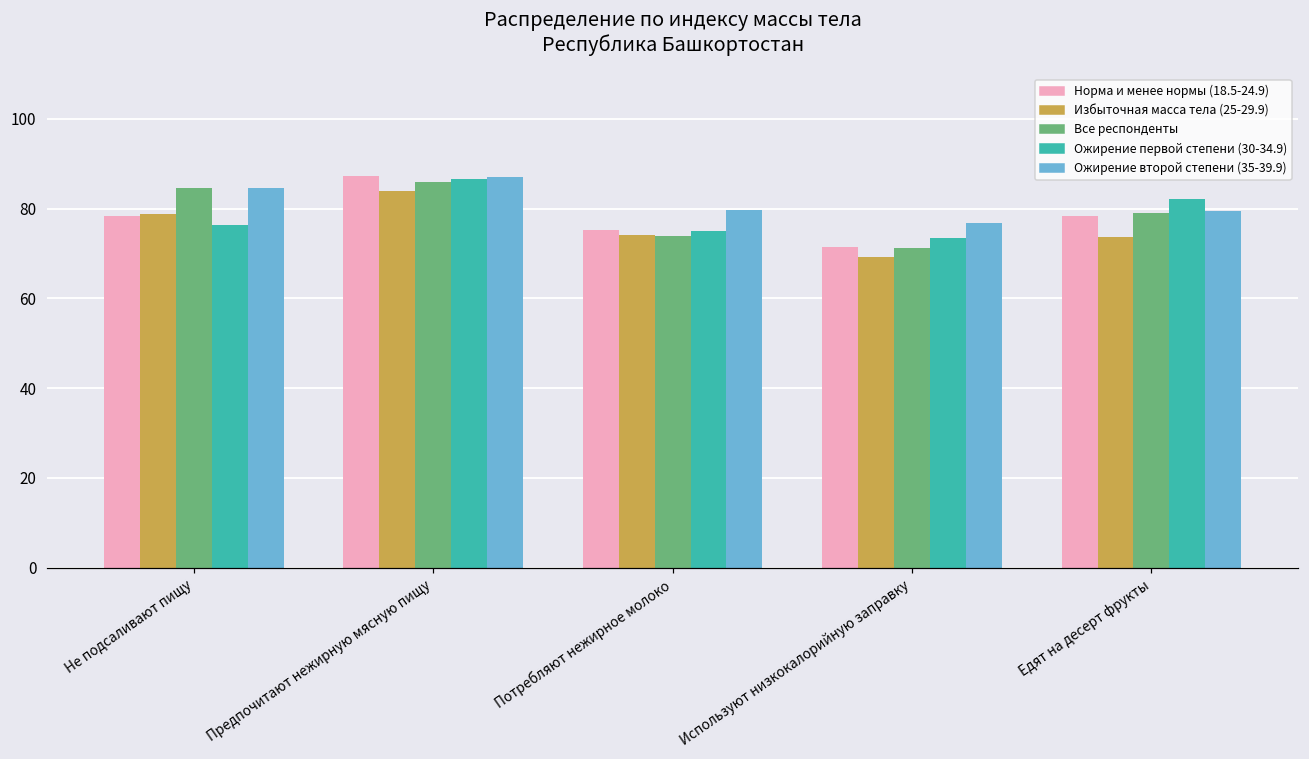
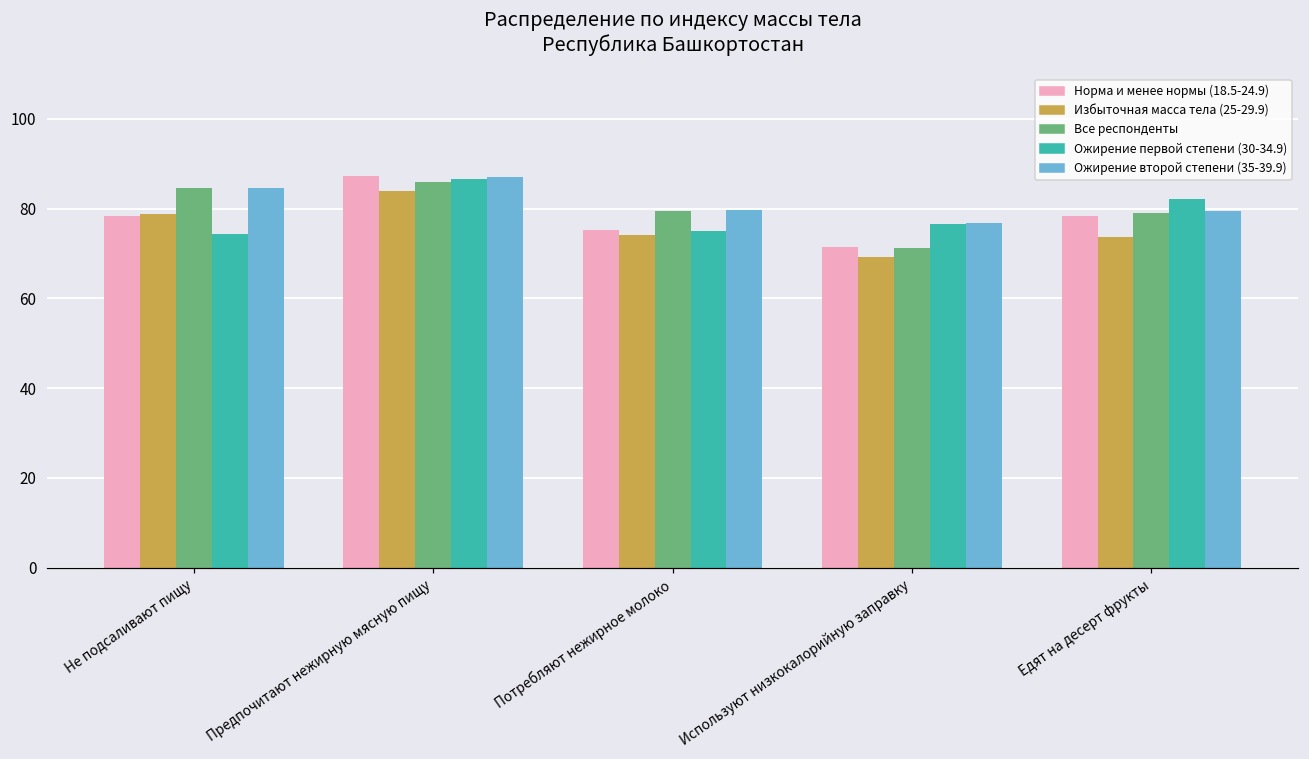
Ожирение первой степени (30-34.9), Не подсаливают пищу: 76 -> 74
Все респонденты, Потребляют нежирное молоко: 74 -> 79
Ожирение первой степени (30-34.9), Используют низкокалорийную заправку: 74 -> 77
